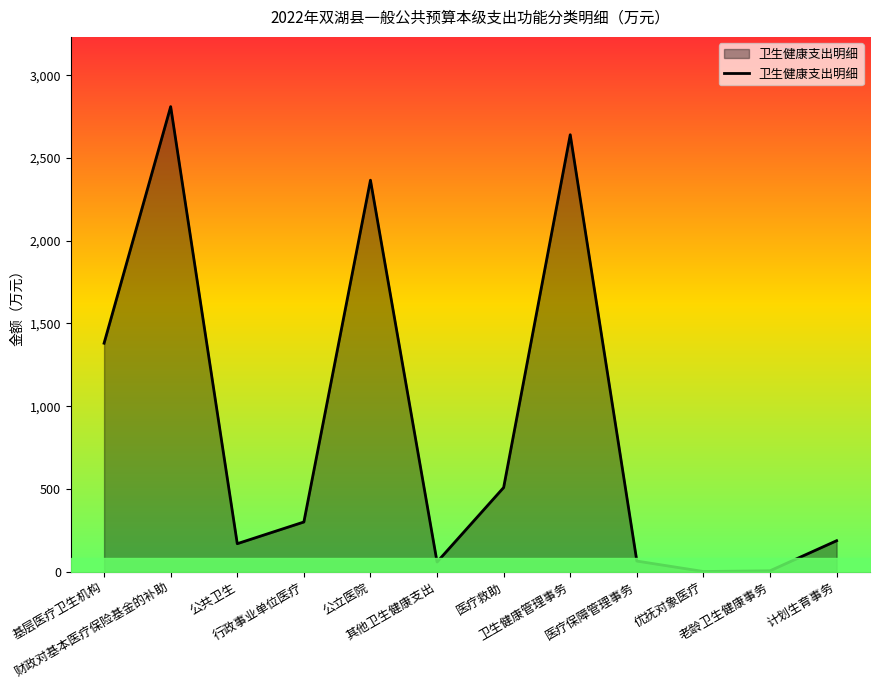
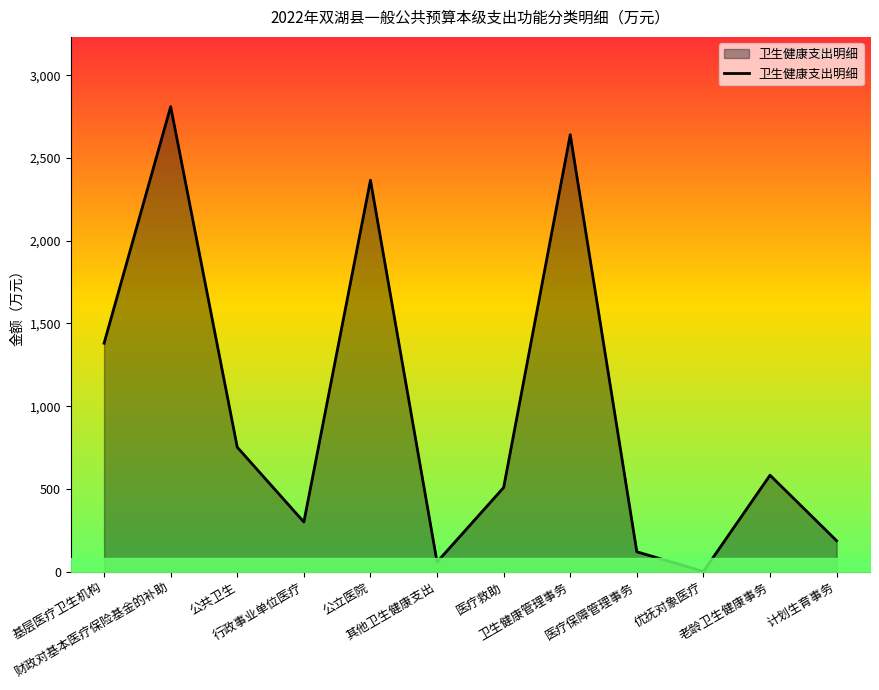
卫生健康支出明细, 公共卫生: 170 -> 750
卫生健康支出明细, 医疗保障管理事务: 60 -> 120
卫生健康支出明细, 老龄卫生健康事务: 0 -> 580
